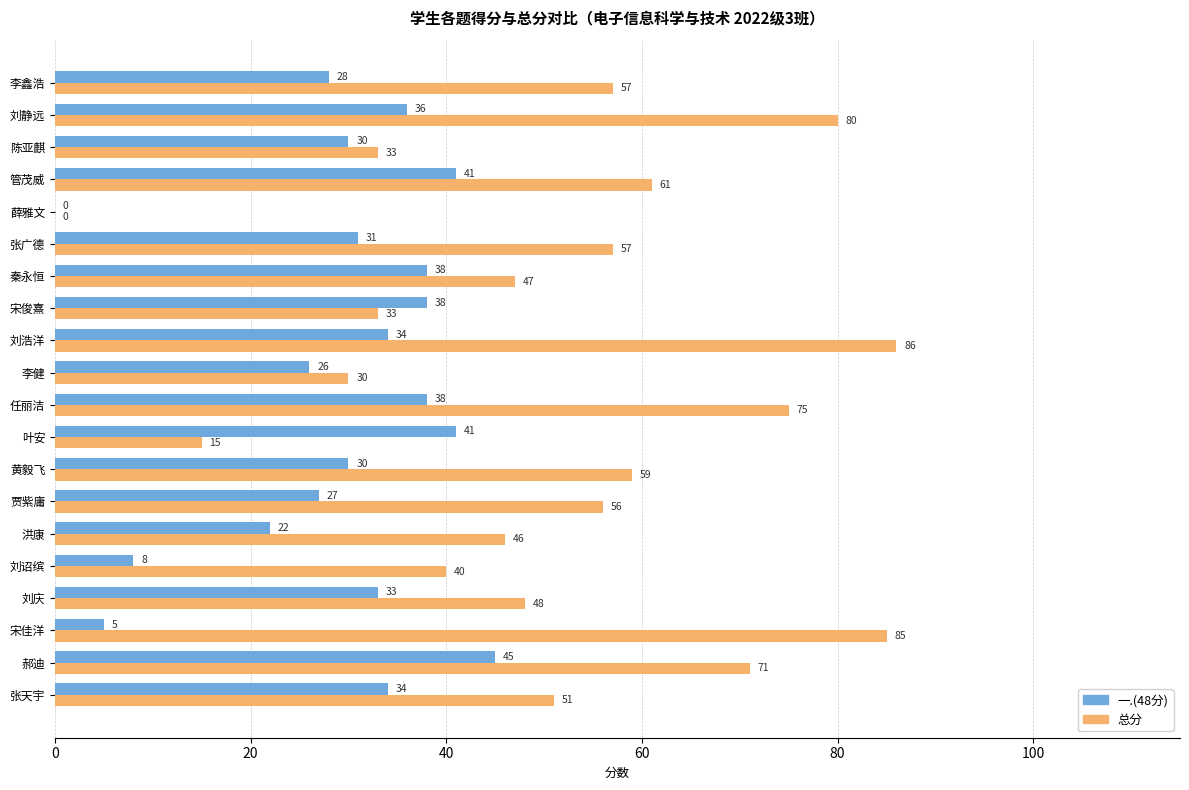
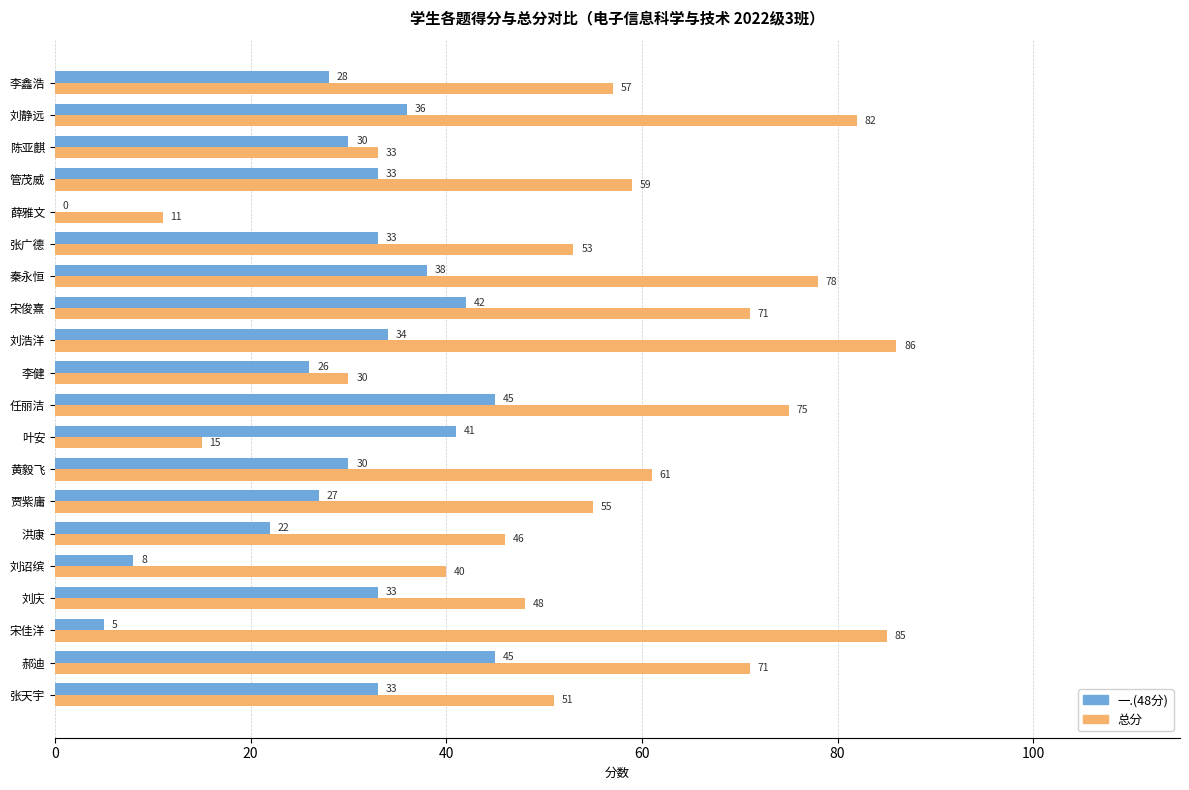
总分, 刘静远: 80 -> 82
一.(48分), 管茂威: 41 -> 33
总分, 管茂威: 61 -> 59
总分, 薛雅文: 0 -> 11
一.(48分), 张广德: 31 -> 33
总分, 张广德: 57 -> 53
总分, 秦永恒: 47 -> 78
一.(48分), 宋俊熹: 38 -> 42
总分, 宋俊熹: 33 -> 71
一.(48分), 任丽洁: 38 -> 45
总分, 黄毅飞: 59 -> 61
总分, 贾紫庸: 56 -> 55
一.(48分), 张天宇: 34 -> 33
